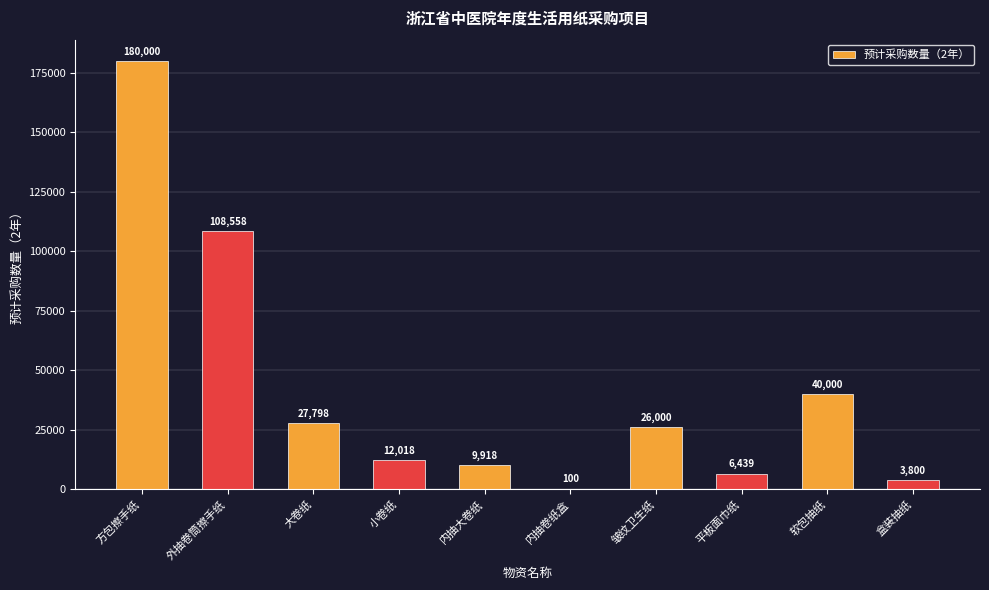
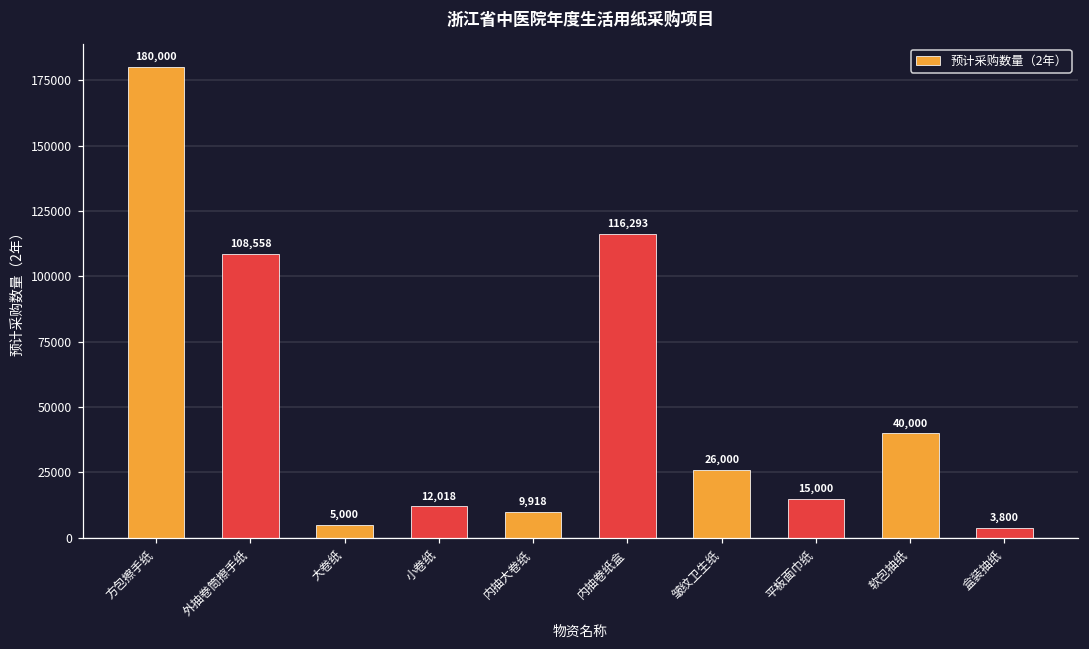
大卷纸: 27,798 -> 5,000
内抽卷纸盒: 100 -> 116,293
平板面巾纸: 6,439 -> 15,000
